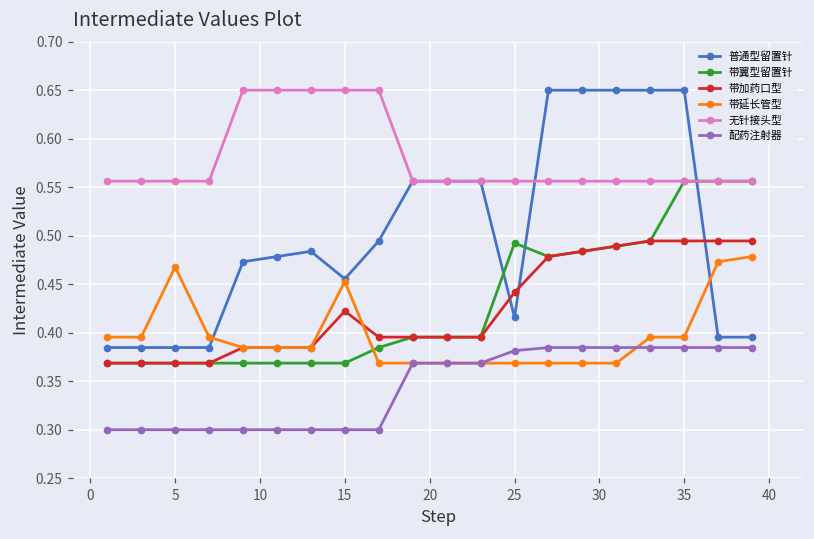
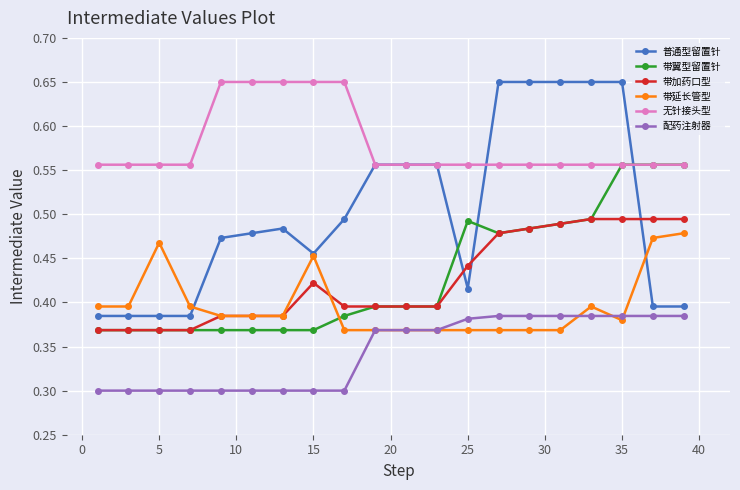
带延长管型, 35: 0.40 -> 0.38
